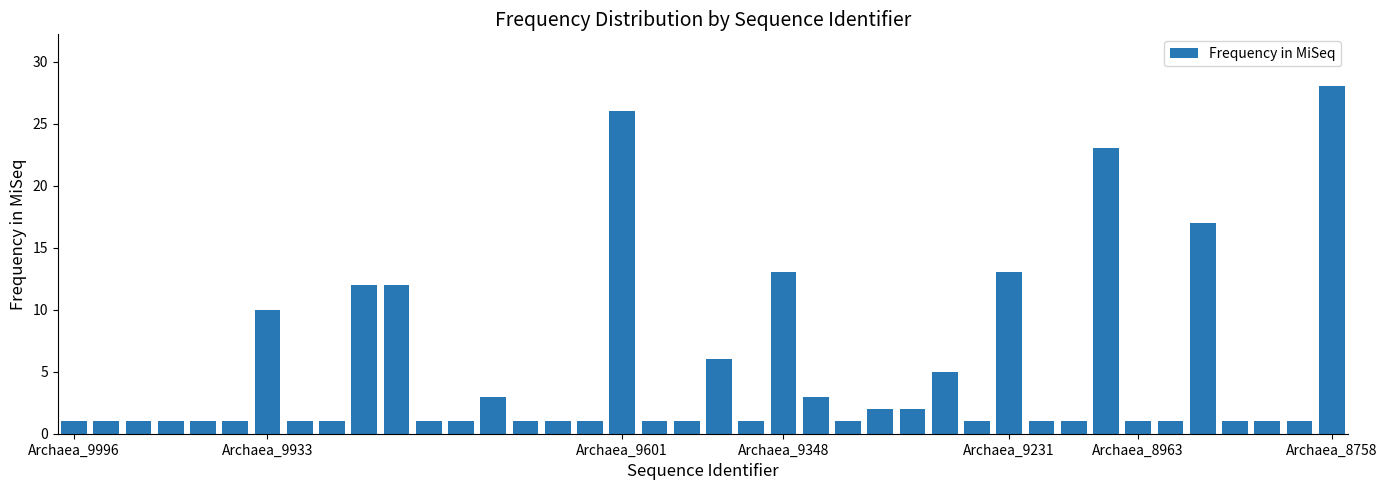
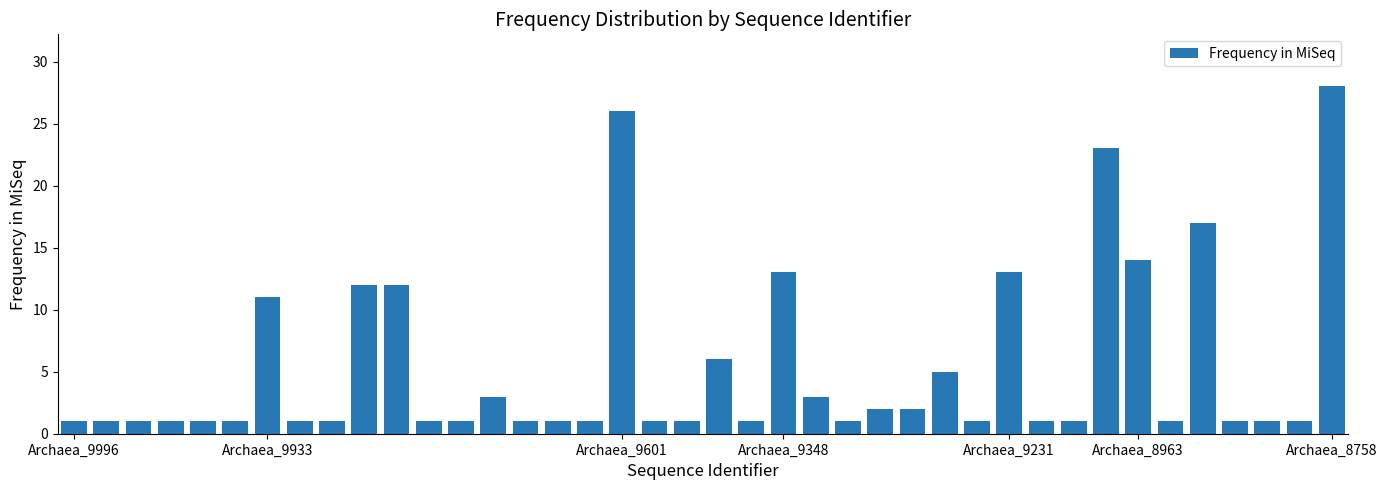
Archaea_9933: 10 -> 11
Archaea_8963: 1 -> 14
